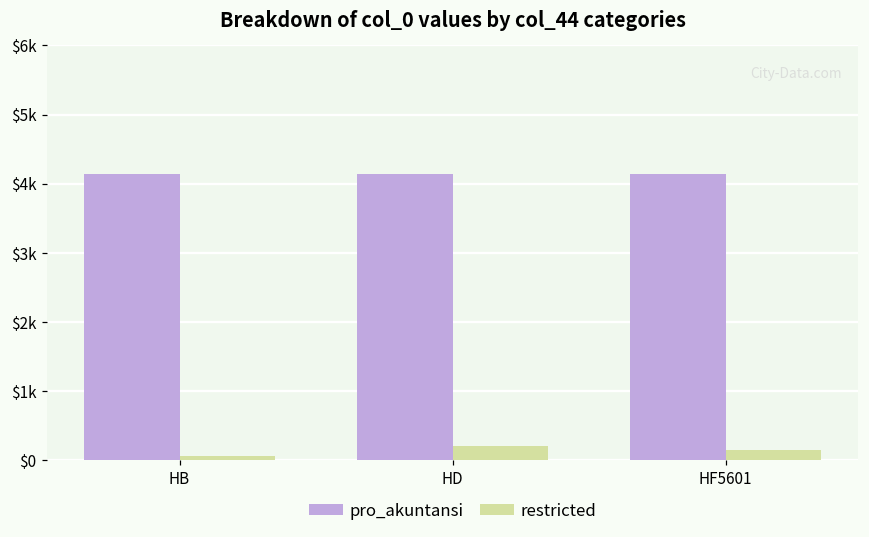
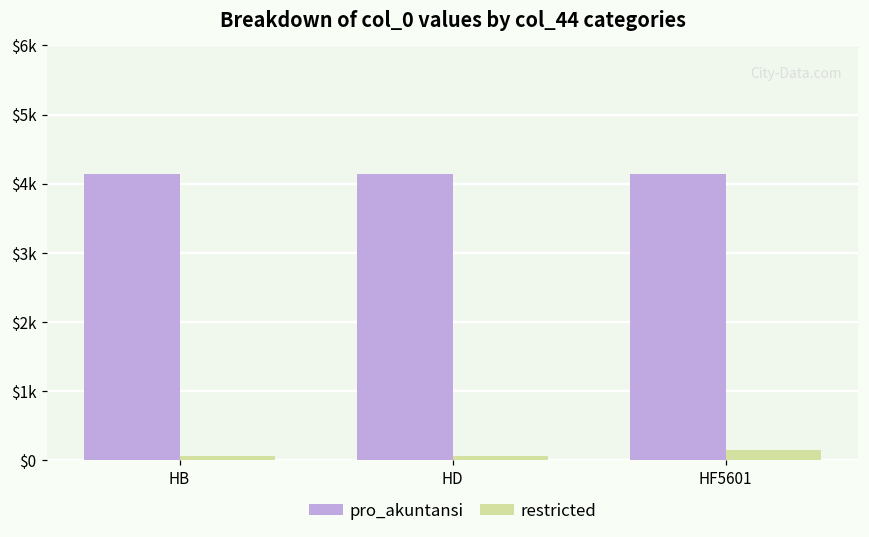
restricted, HD: $200 -> $100
